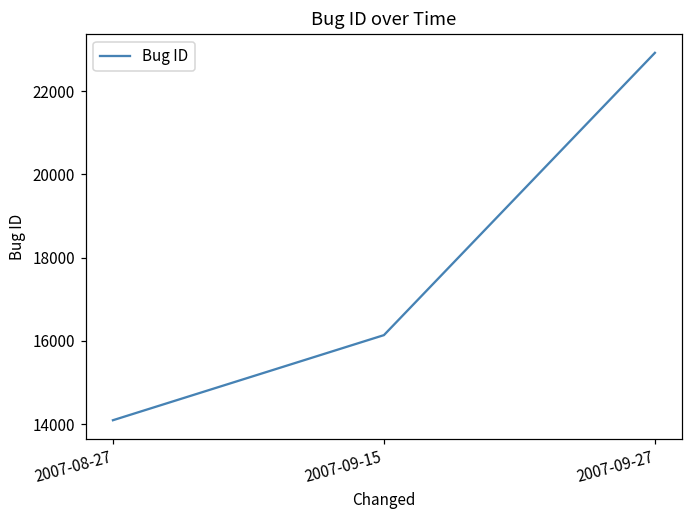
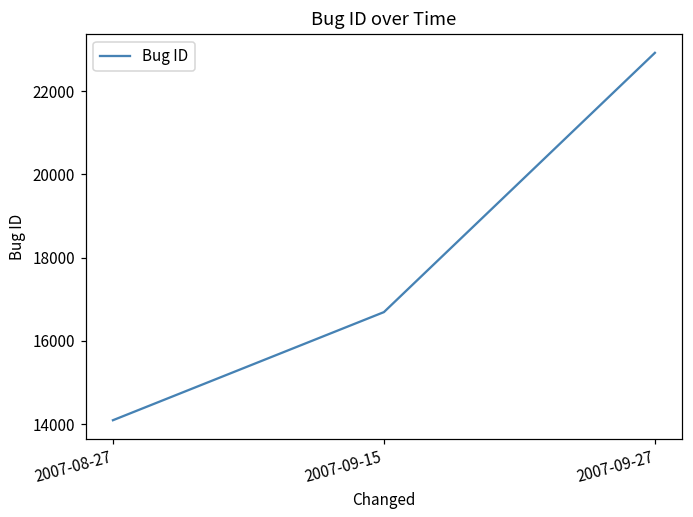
2007-09-15: 16100 -> 16700
